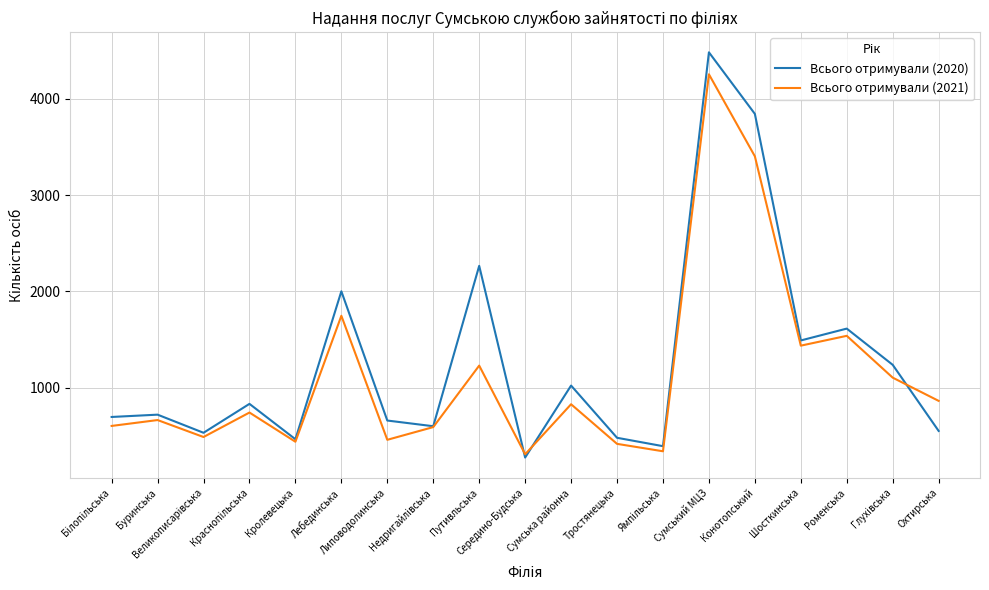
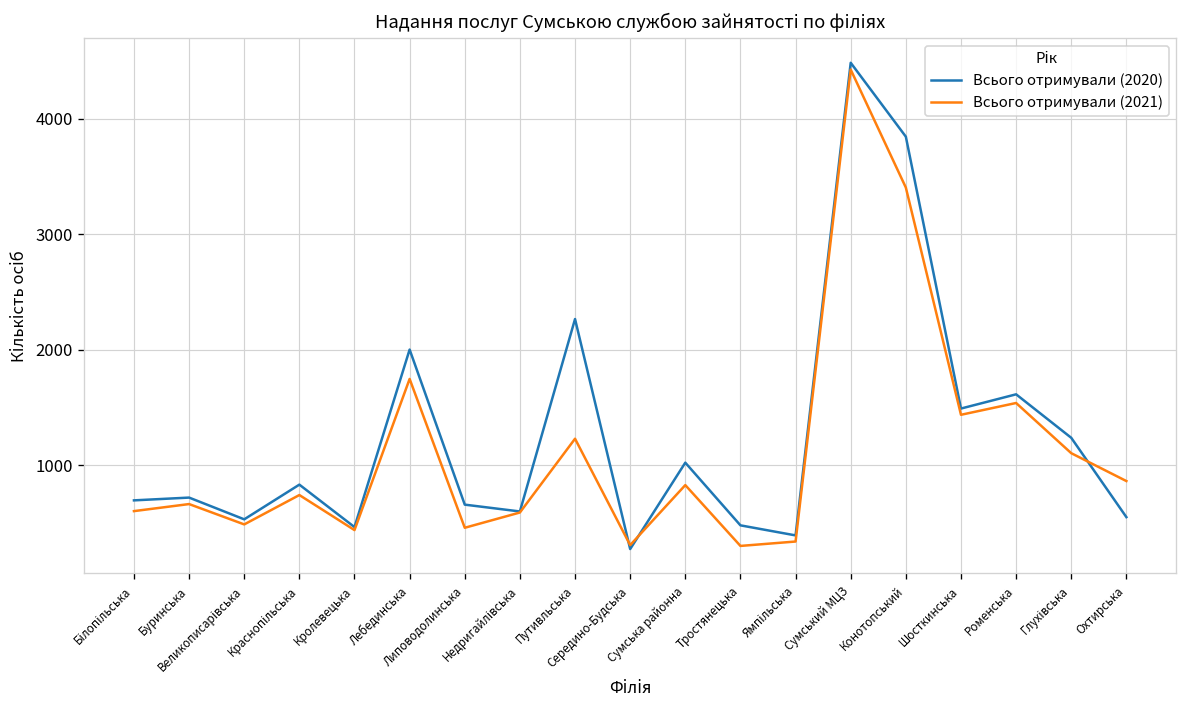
Всього отримували (2021), Тростянецька: 400 -> 300
Всього отримували (2021), Сумський МЦЗ: 4300 -> 4400
